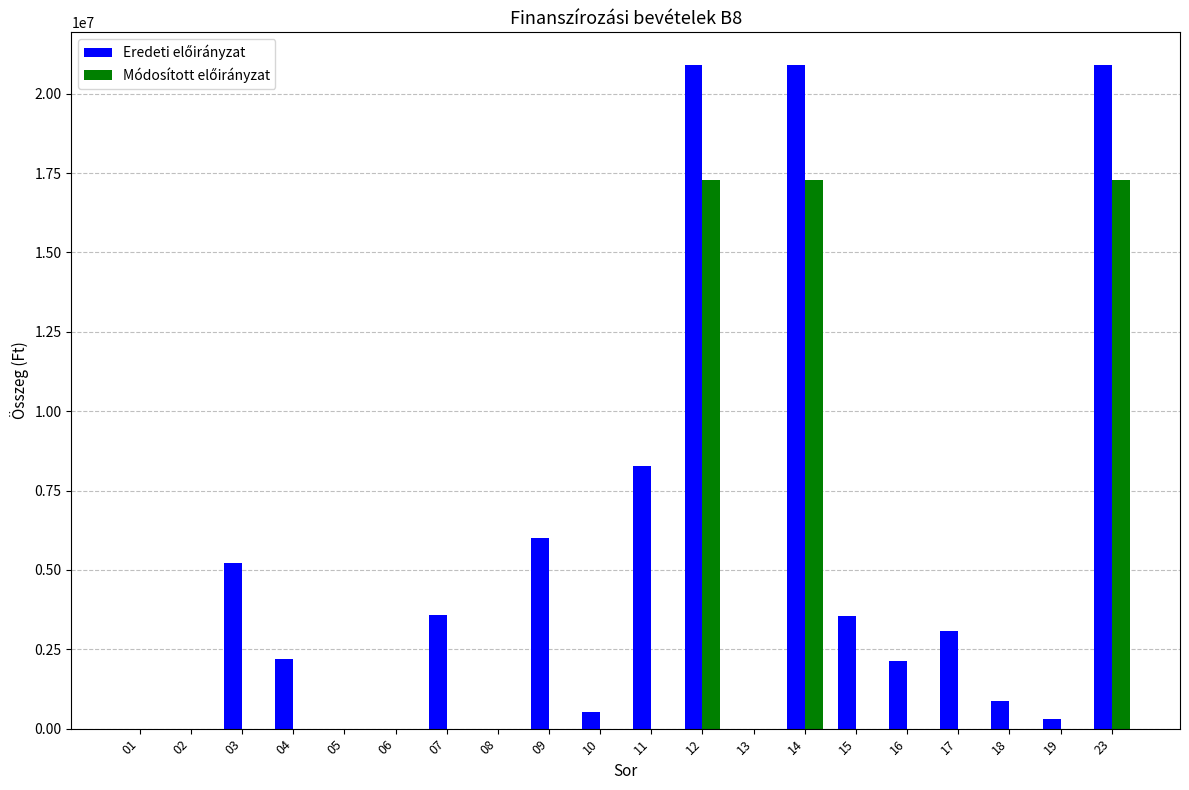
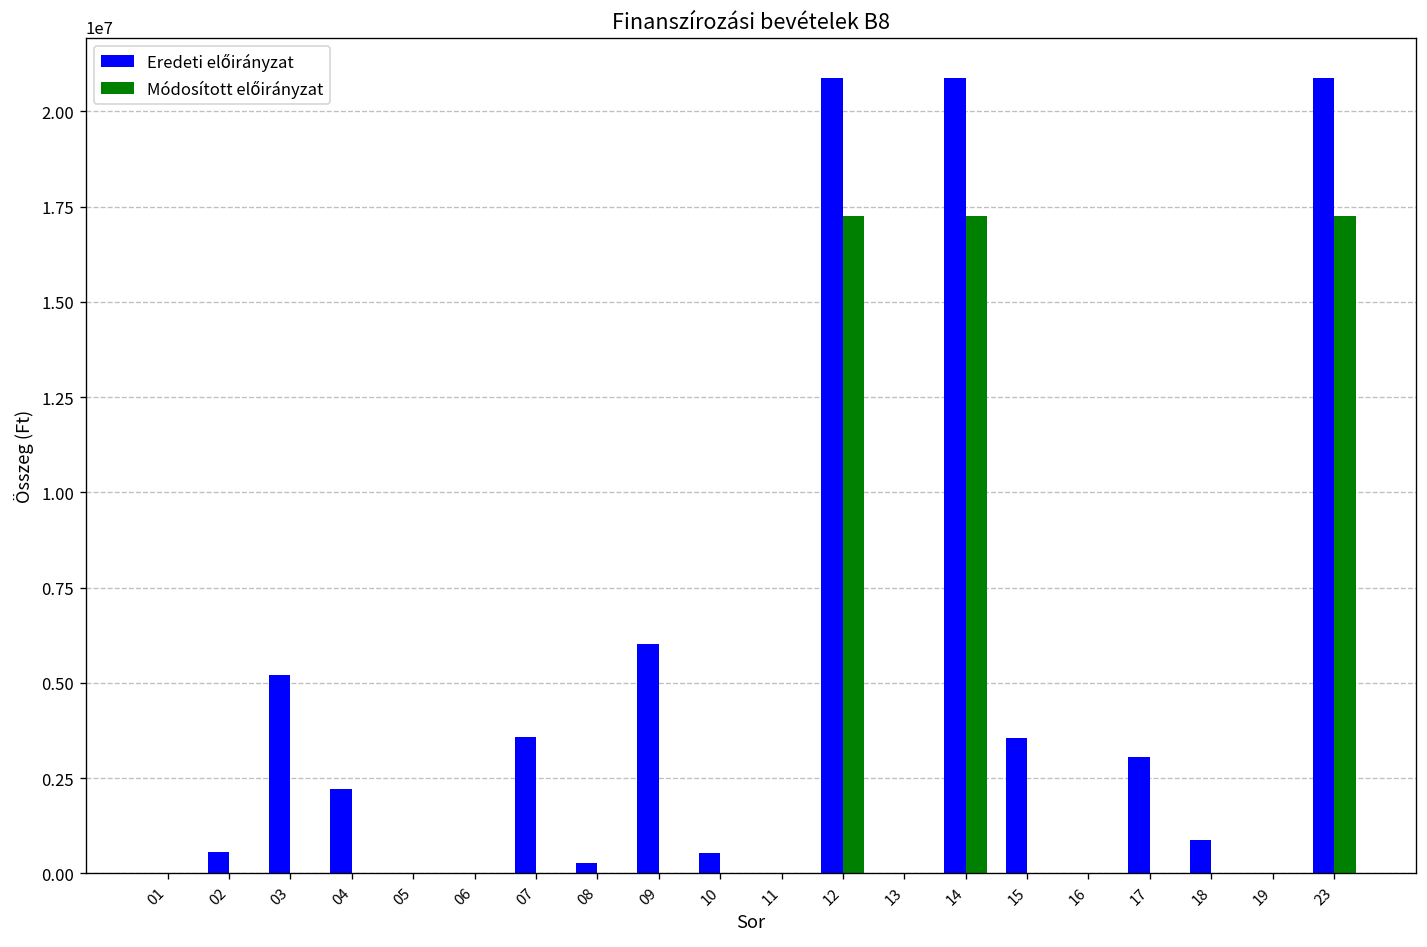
Eredeti előirányzat, 02: 0 -> 600000
Eredeti előirányzat, 08: 0 -> 300000
Eredeti előirányzat, 11: 8300000 -> 0
Eredeti előirányzat, 16: 2100000 -> 0
Eredeti előirányzat, 19: 300000 -> 0
